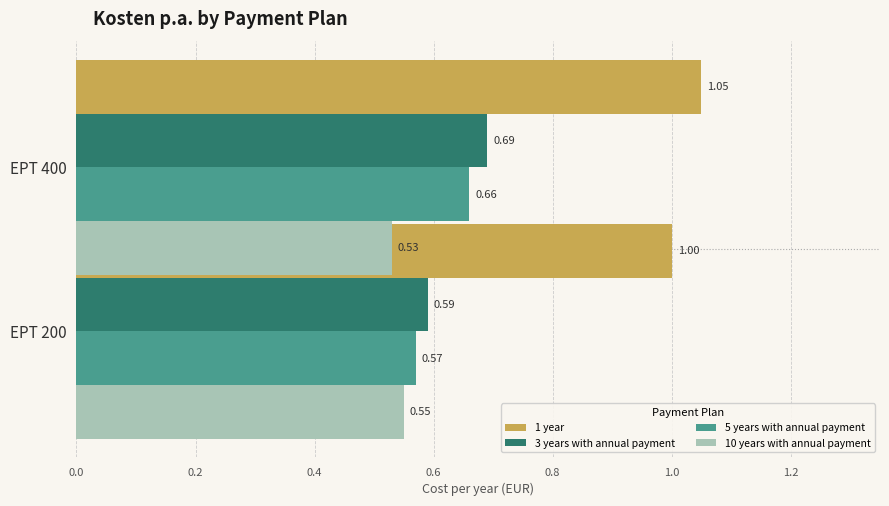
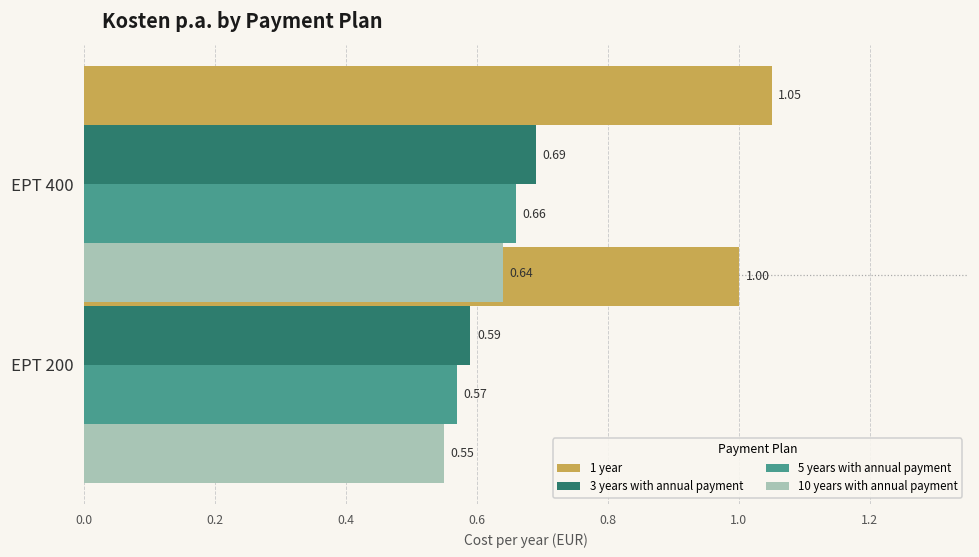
10 years with annual payment, EPT 400: 0.53 -> 0.64
